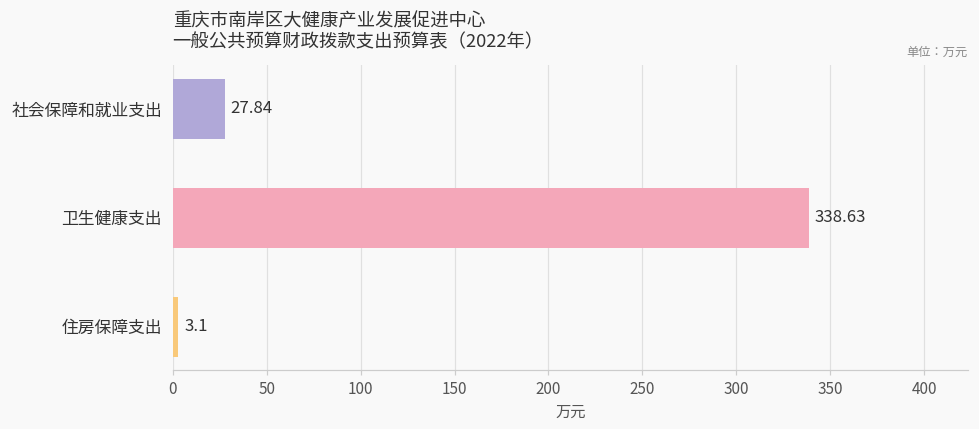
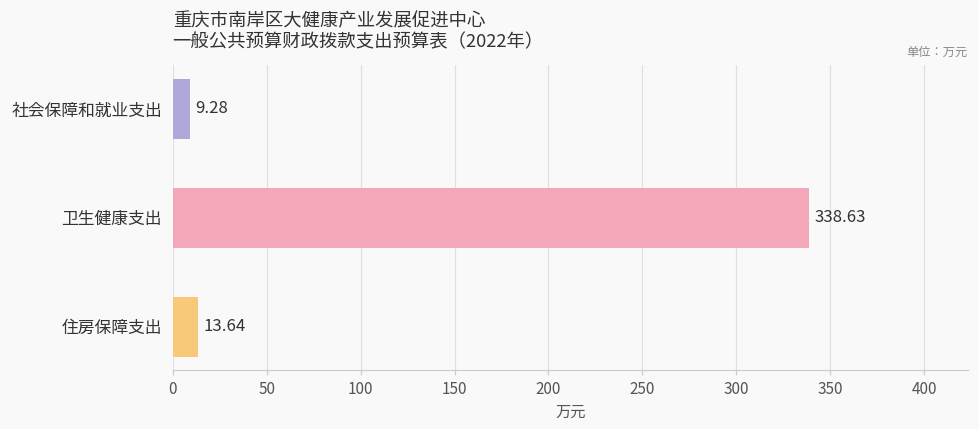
社会保障和就业支出: 27.84 -> 9.28
住房保障支出: 3.1 -> 13.64
